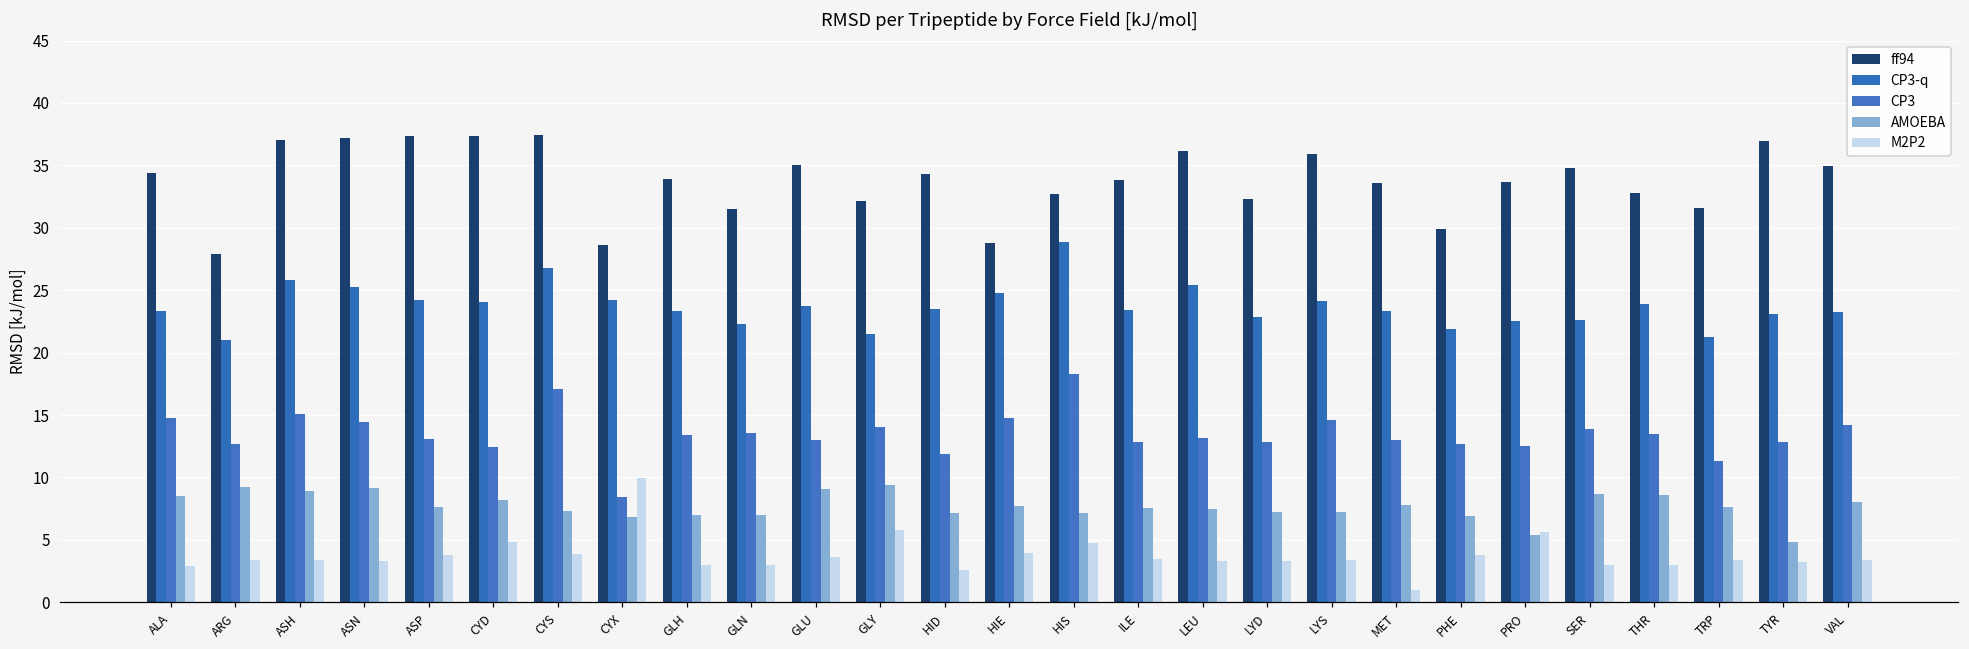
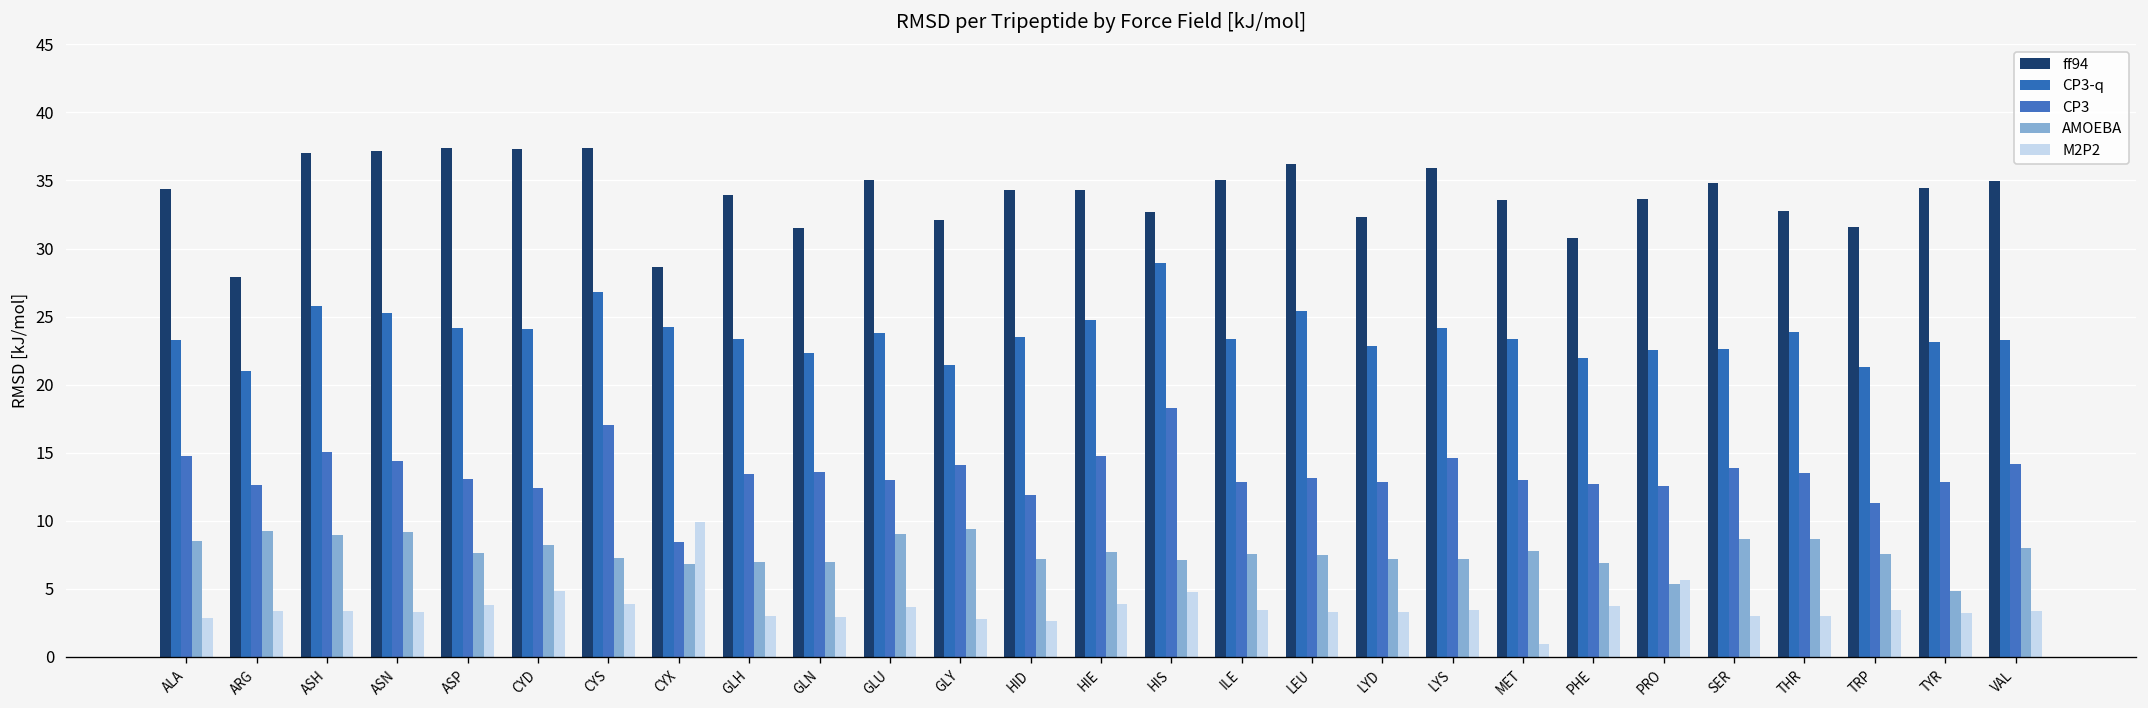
M2P2, GLY: 5.8 -> 2.8
ff94, HIE: 28.8 -> 34.3
ff94, ILE: 33.8 -> 35.0
ff94, PHE: 29.9 -> 30.8
ff94, TYR: 37.0 -> 34.5
